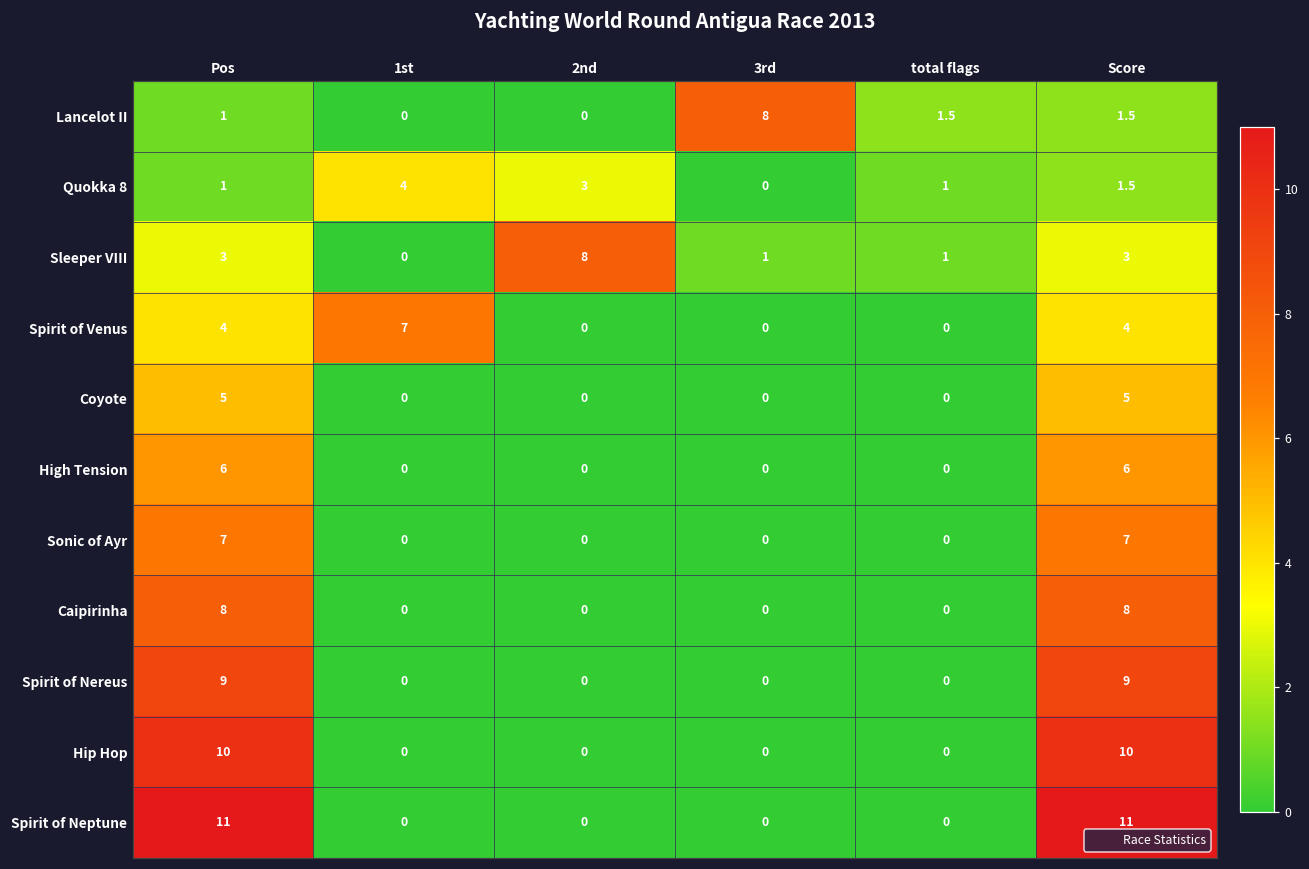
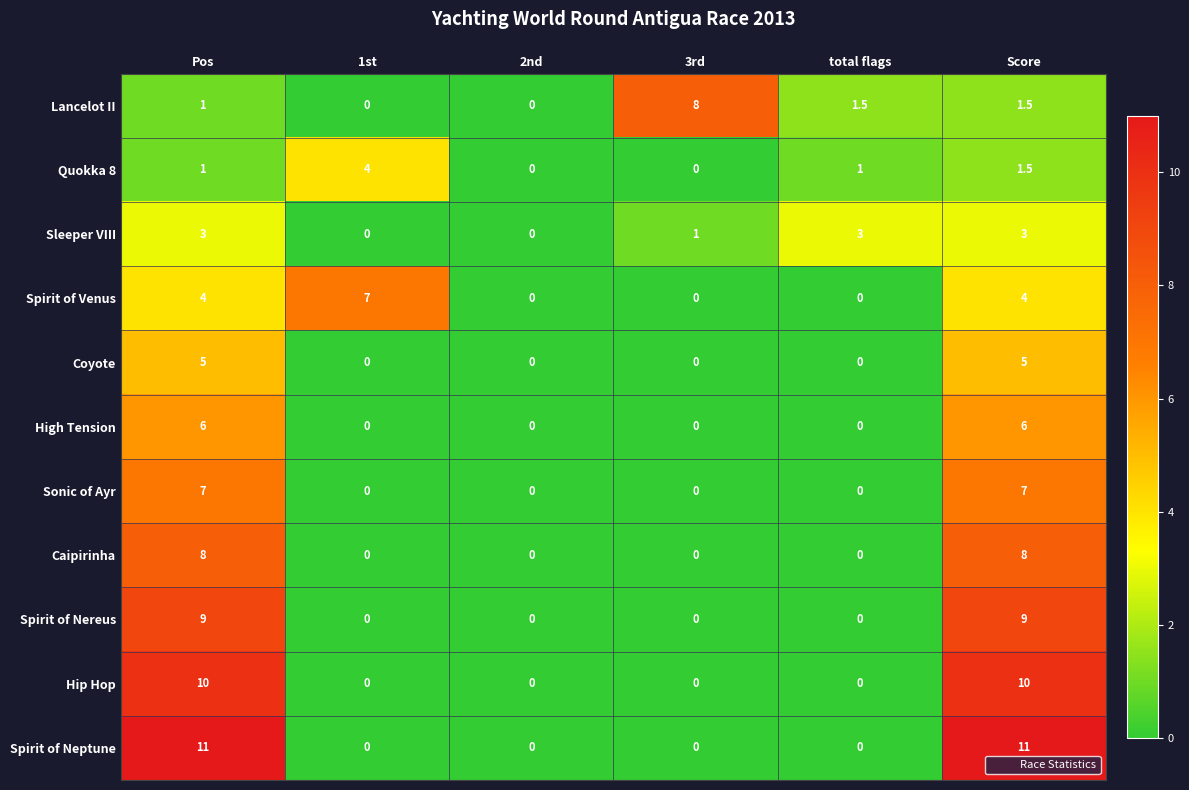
Quokka 8, 2nd: 3 -> 0
Sleeper VIII, 2nd: 8 -> 0
Sleeper VIII, total flags: 1 -> 3
